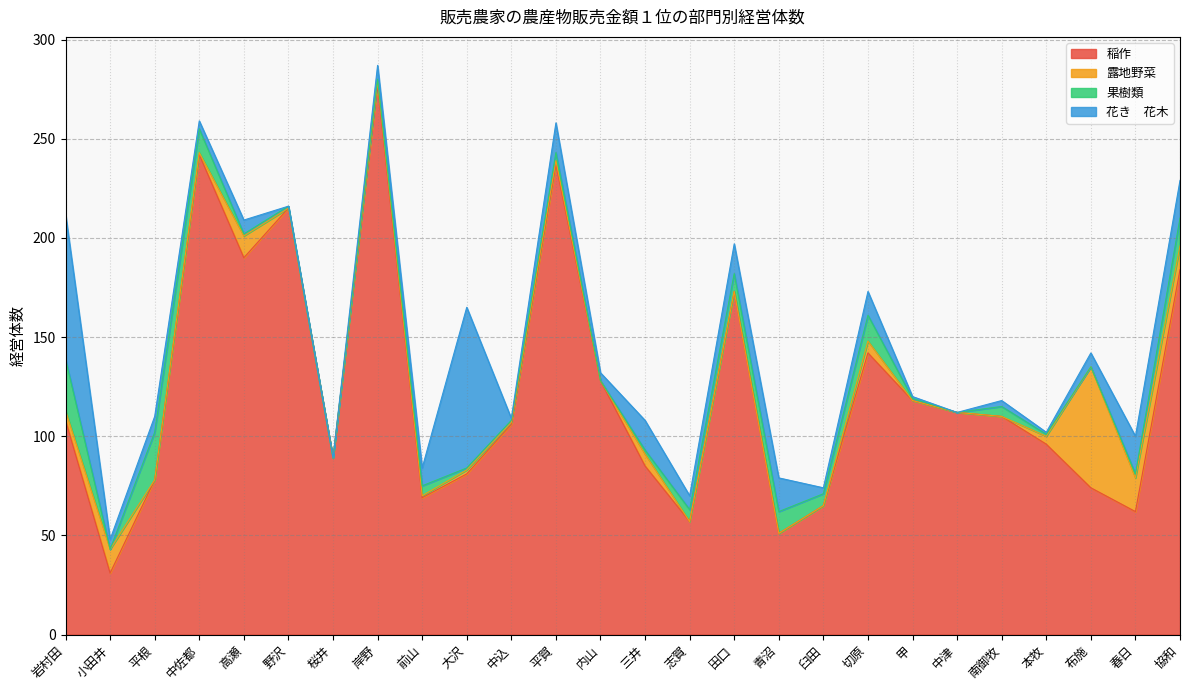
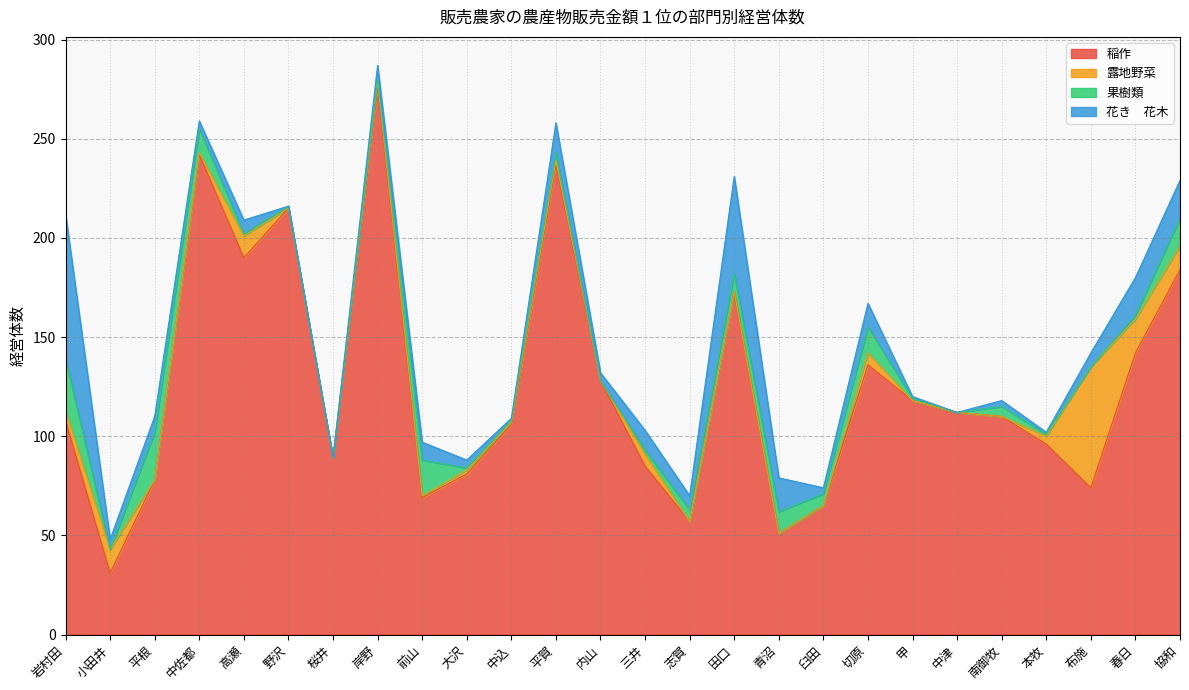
果樹類, 前山: 5 -> 18
花き 花木, 大沢: 81 -> 4
花き 花木, 三井: 15 -> 10
花き 花木, 田口: 15 -> 49
稲作, 切原: 142 -> 136
稲作, 春日: 62 -> 142
